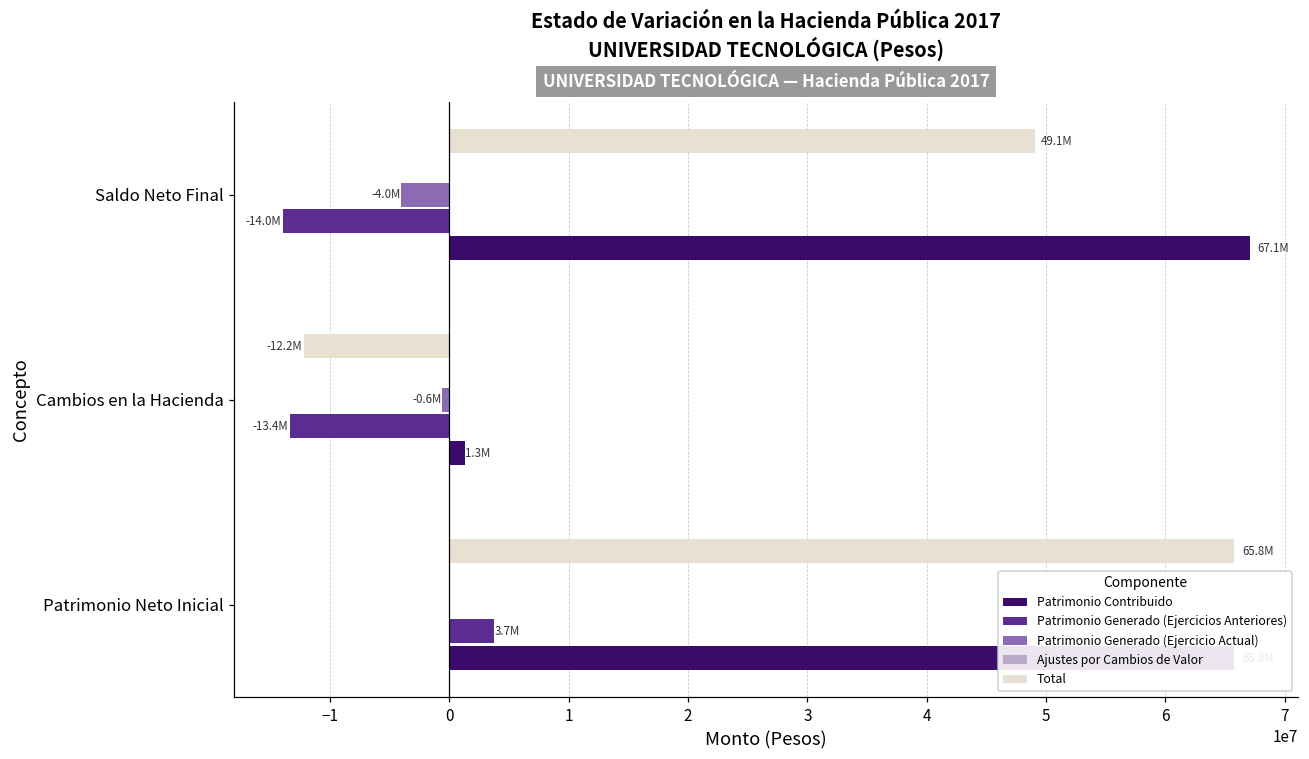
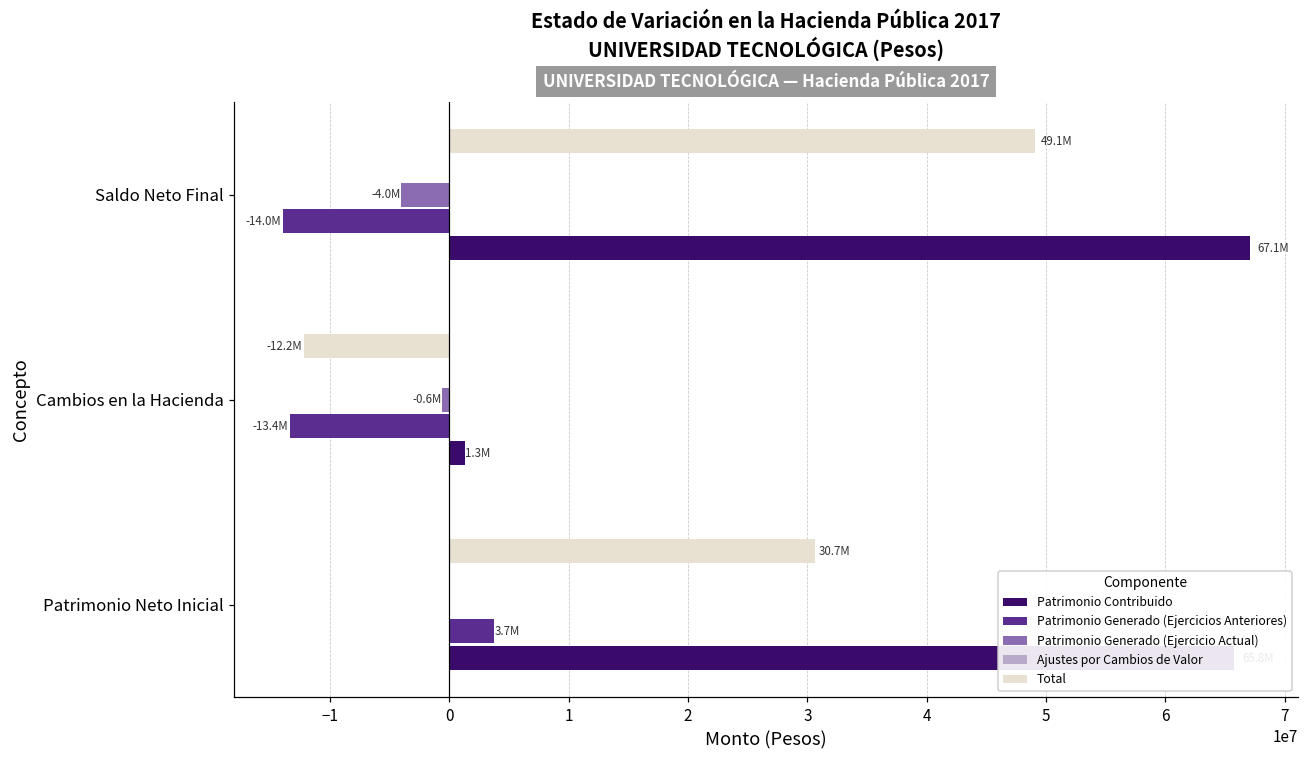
Total, Patrimonio Neto Inicial: 65.8M -> 30.7M
